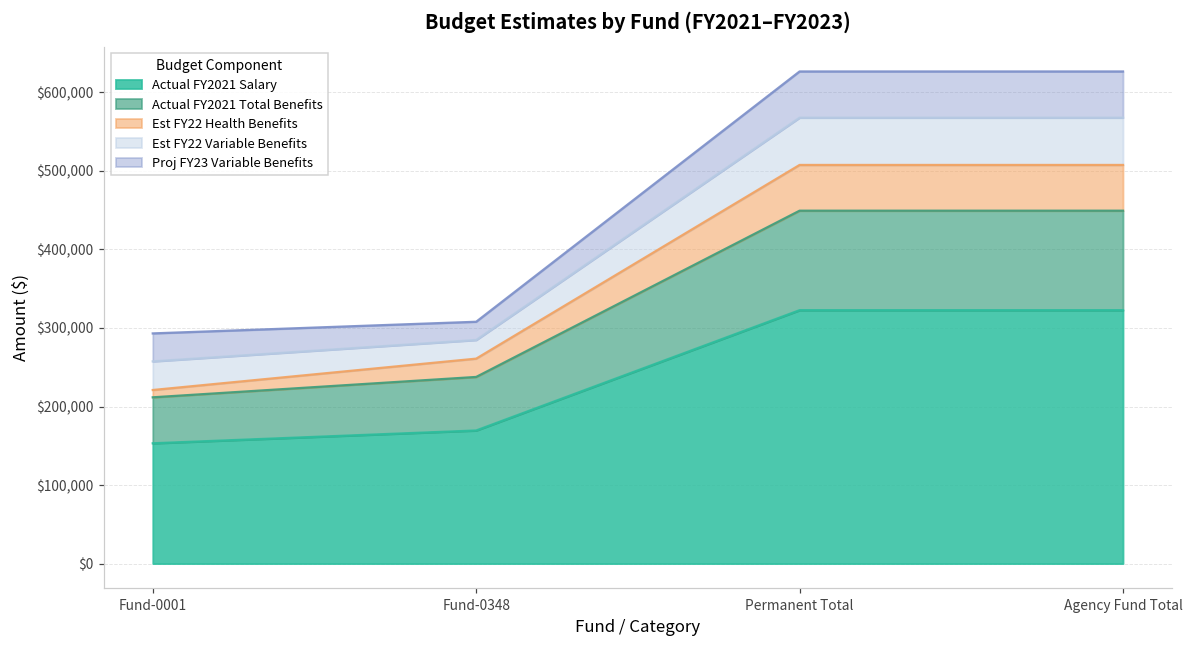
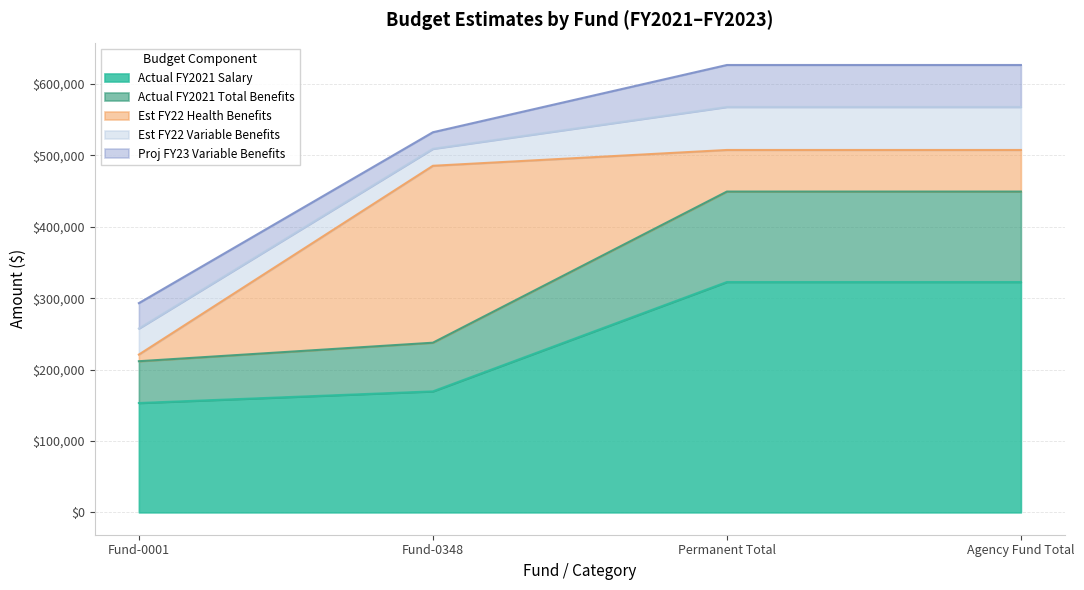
Est FY22 Health Benefits, Fund-0348: $20,000 -> $250,000
